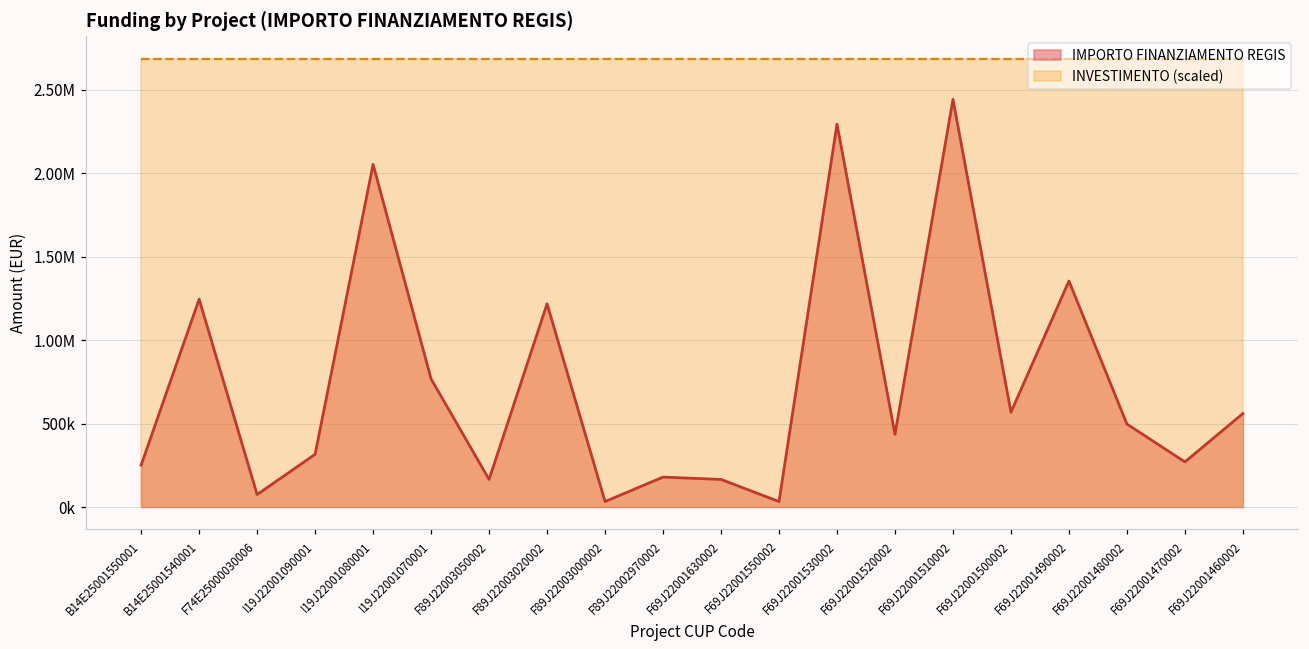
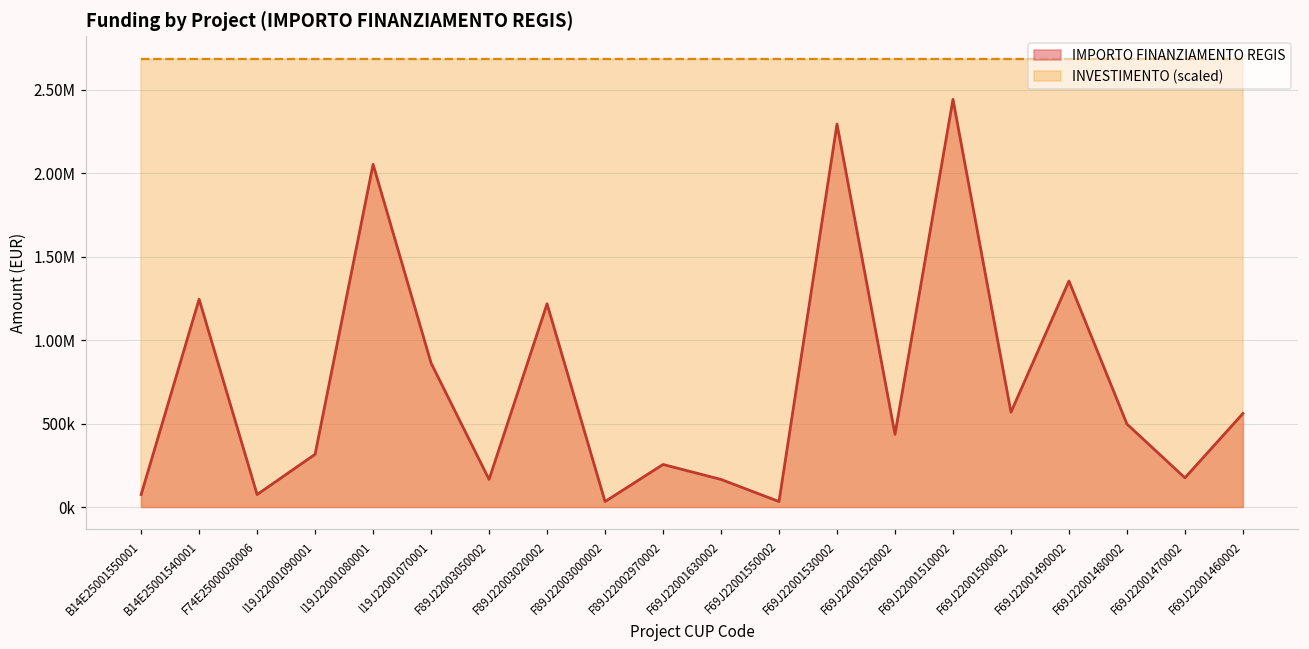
IMPORTO FINANZIAMENTO REGIS, B14E25001550001: 250000 -> 70000
IMPORTO FINANZIAMENTO REGIS, I19J22001070001: 770000 -> 860000
IMPORTO FINANZIAMENTO REGIS, F89J22002970002: 180000 -> 260000
IMPORTO FINANZIAMENTO REGIS, F69J22001470002: 270000 -> 180000
